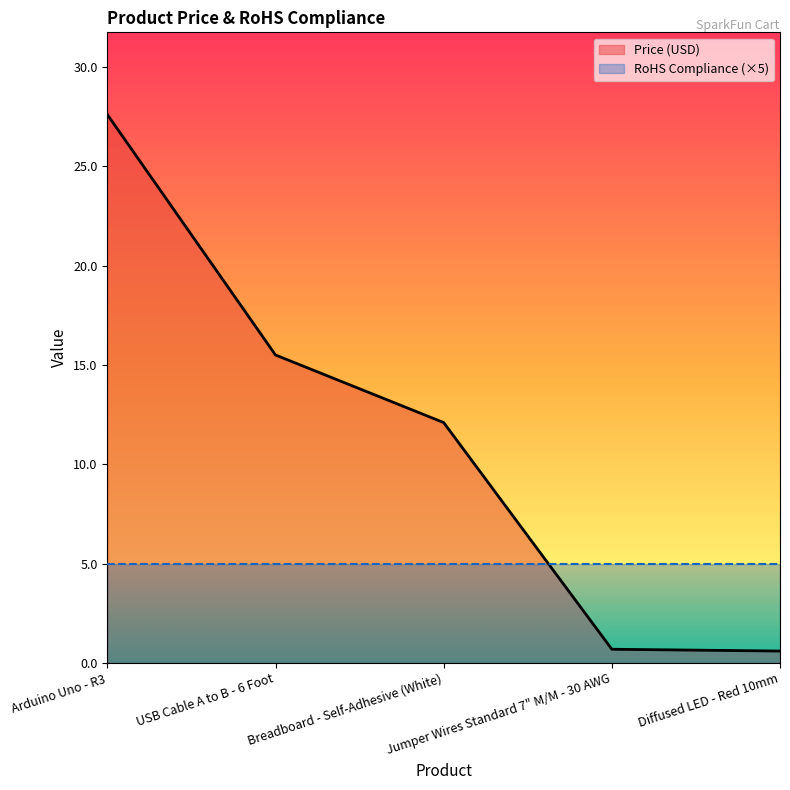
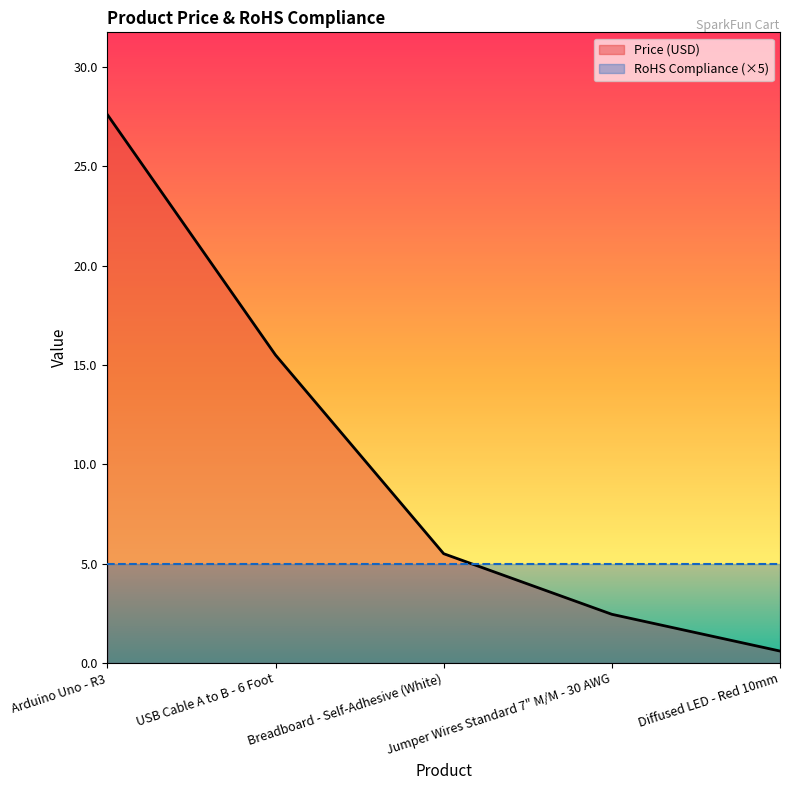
Price (USD), Breadboard - Self-Adhesive (White): 12.1 -> 5.5
Price (USD), Jumper Wires Standard 7" M/M - 30 AWG: 0.7 -> 2.5
